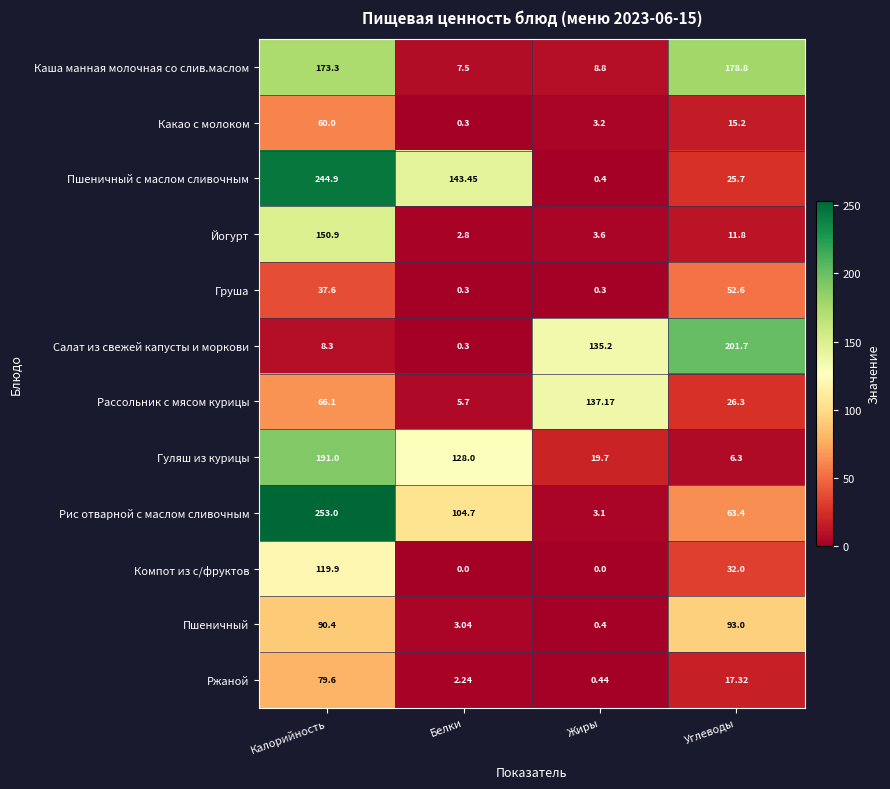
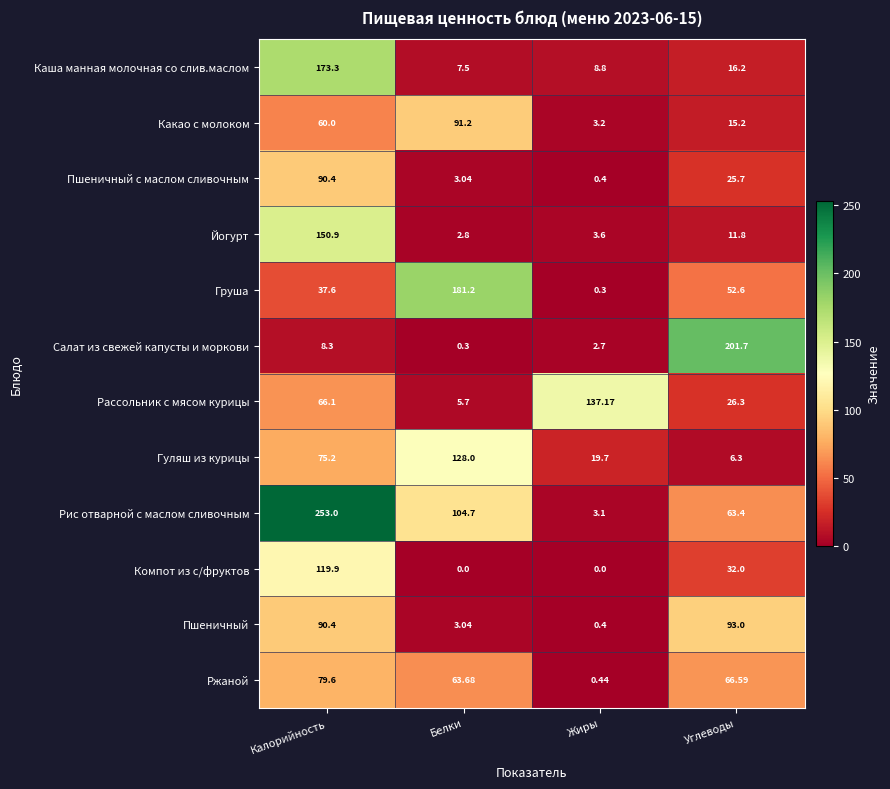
Каша манная молочная со слив.маслом, Углеводы: 178.8 -> 16.2
Какао с молоком, Белки: 0.3 -> 91.2
Пшеничный с маслом сливочным, Калорийность: 244.9 -> 90.4
Пшеничный с маслом сливочным, Белки: 143.45 -> 3.04
Груша, Белки: 0.3 -> 181.2
Салат из свежей капусты и моркови, Жиры: 135.2 -> 2.7
Гуляш из курицы, Калорийность: 191.0 -> 75.2
Ржаной, Белки: 2.24 -> 63.68
Ржаной, Углеводы: 17.32 -> 66.59
